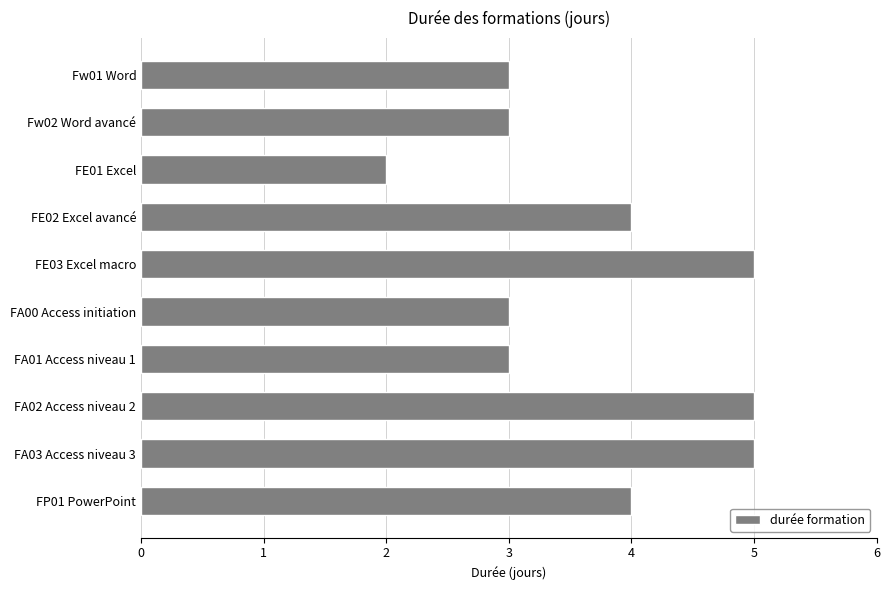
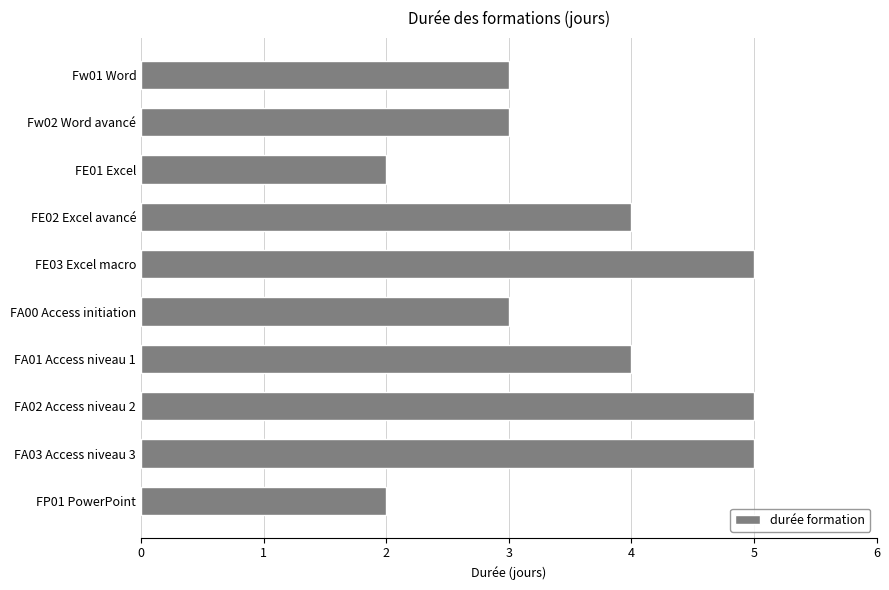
FA01 Access niveau 1: 3 -> 4
FP01 PowerPoint: 4 -> 2
